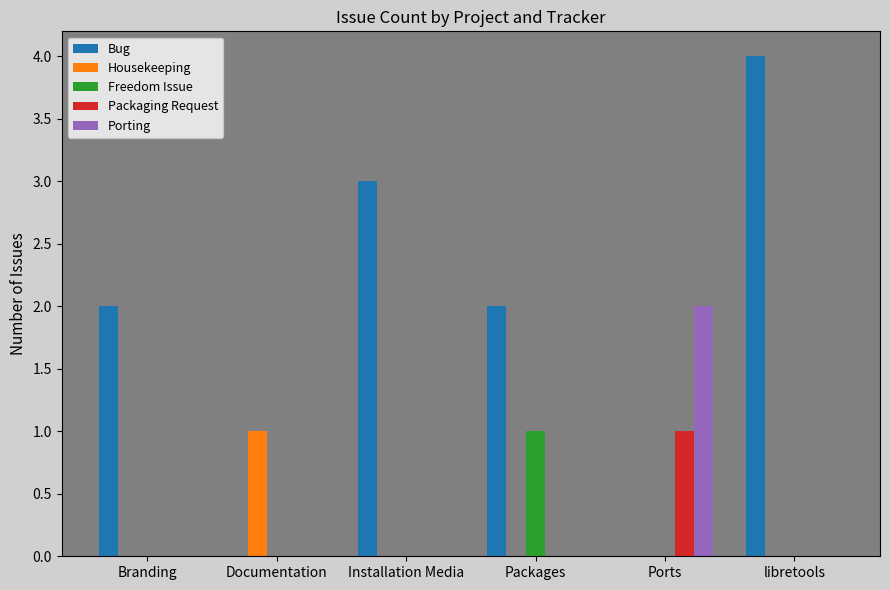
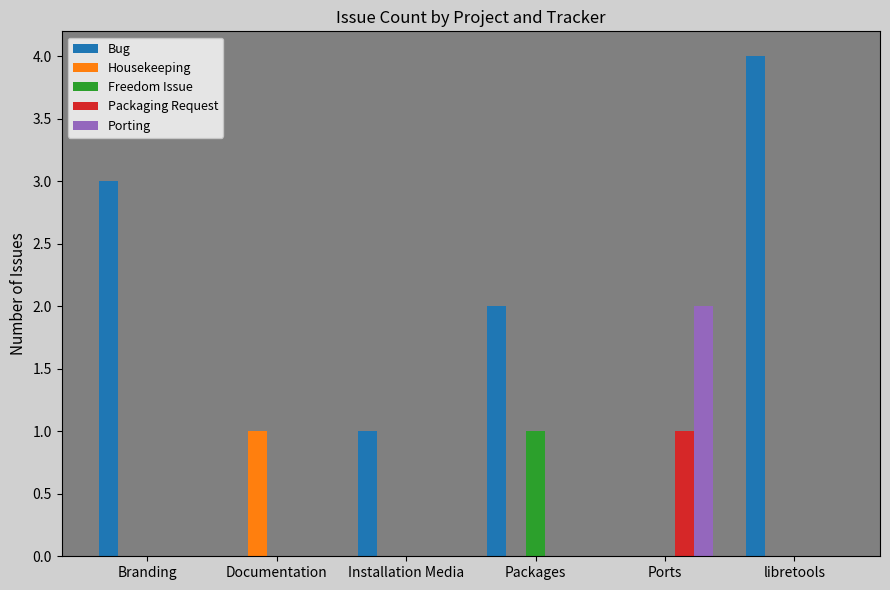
Bug, Branding: 2 -> 3
Bug, Installation Media: 3 -> 1
